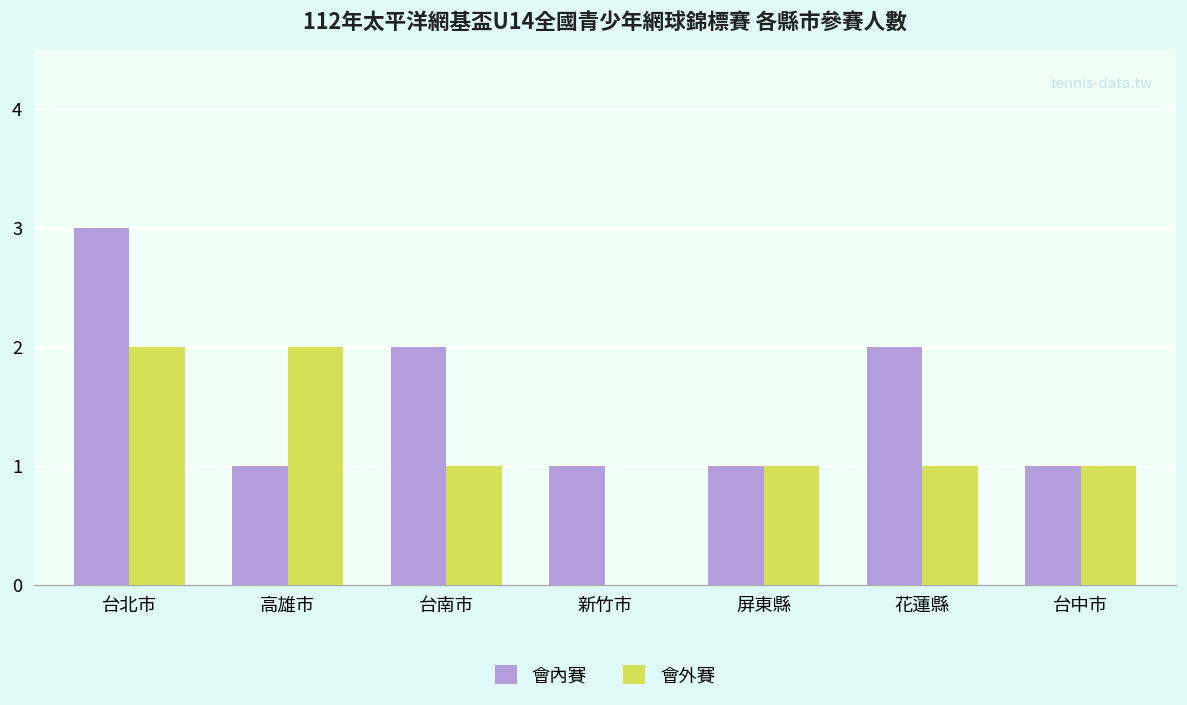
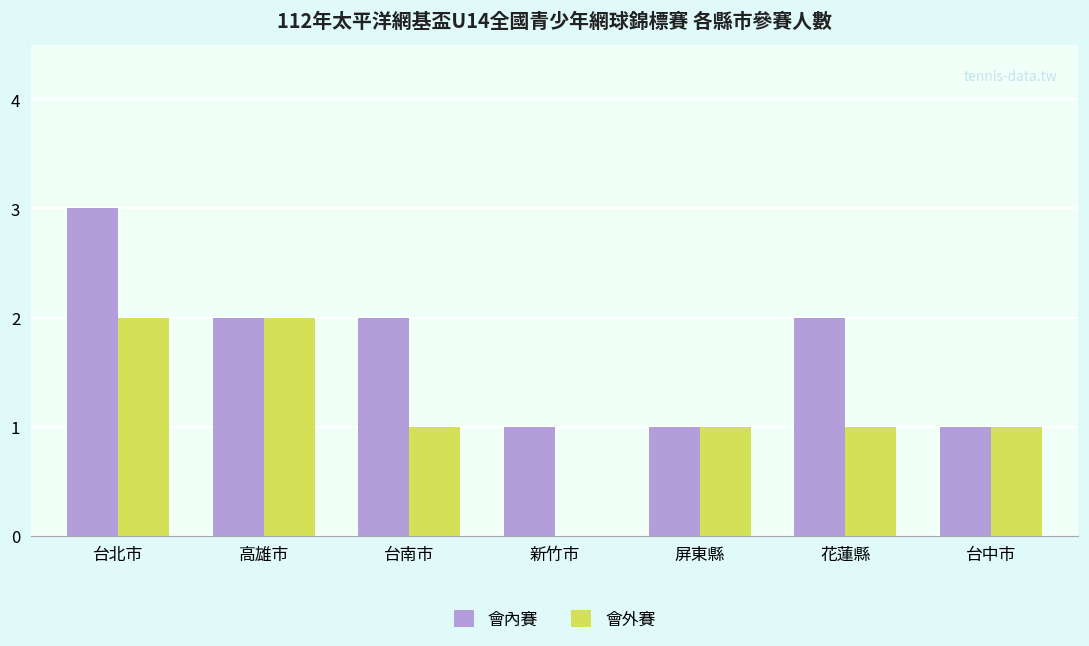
會內賽, 高雄市: 1 -> 2
